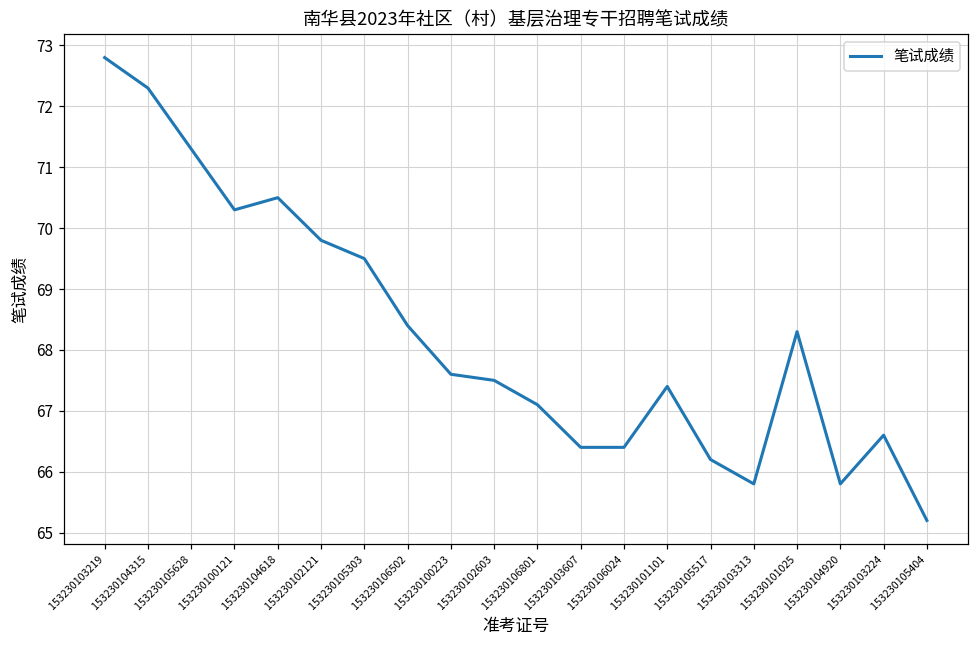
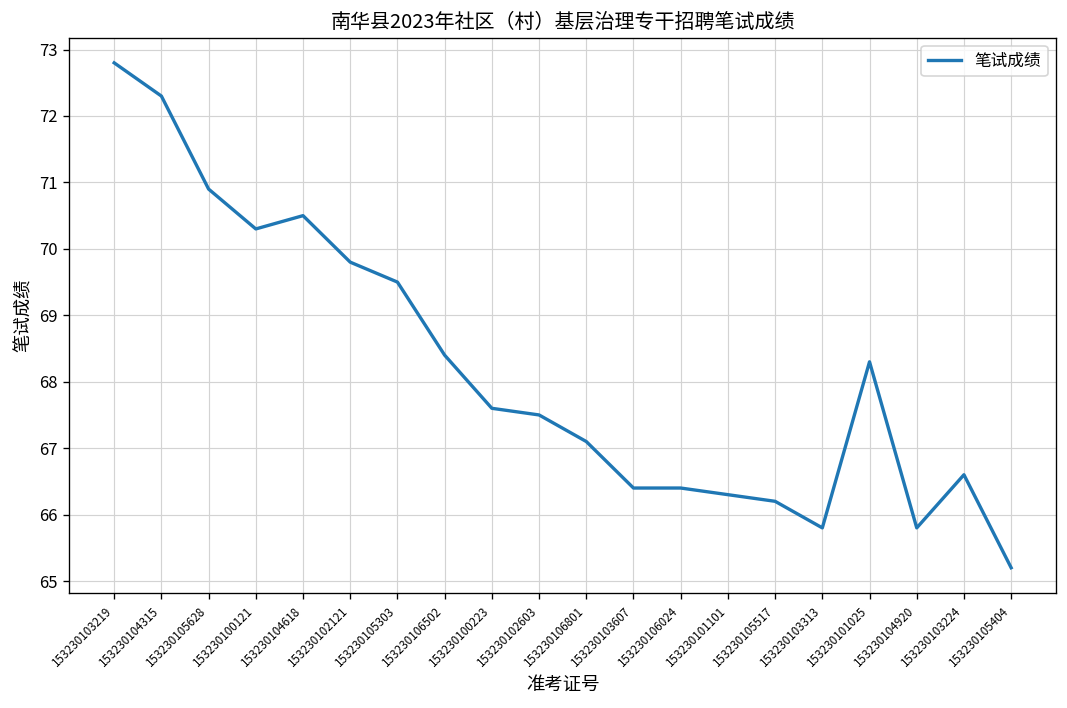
153230105628: 71.3 -> 70.9
153230101101: 67.4 -> 66.3
